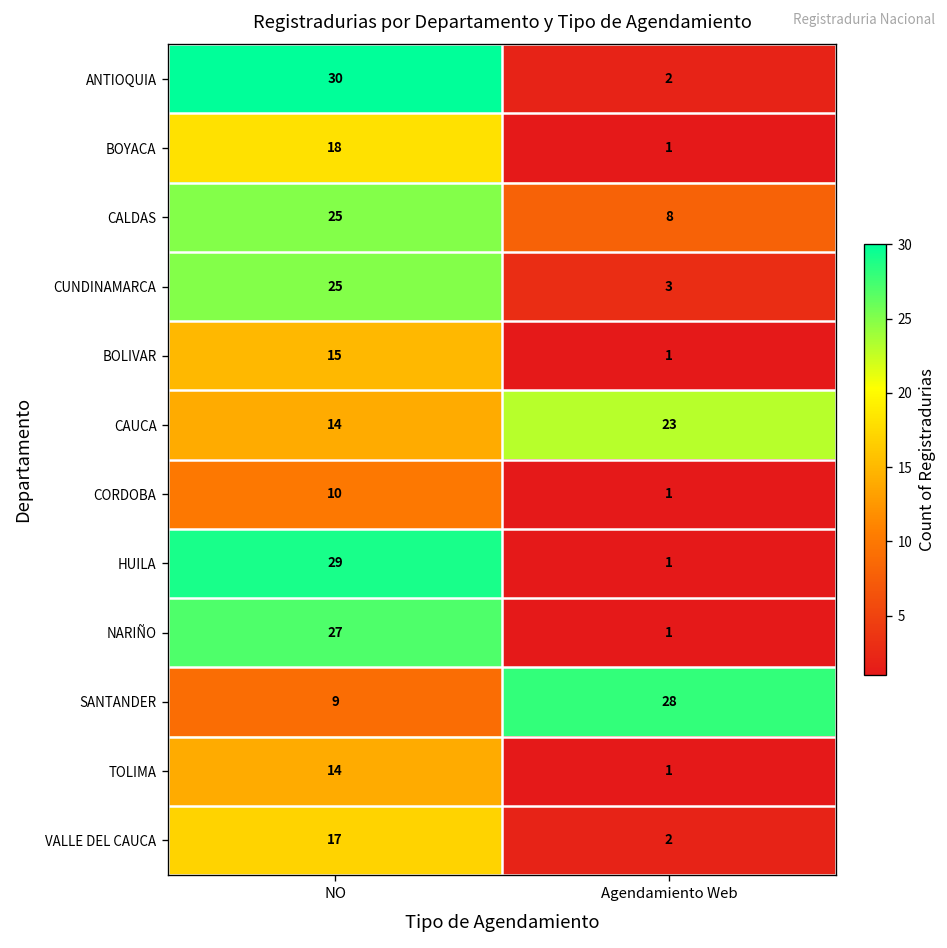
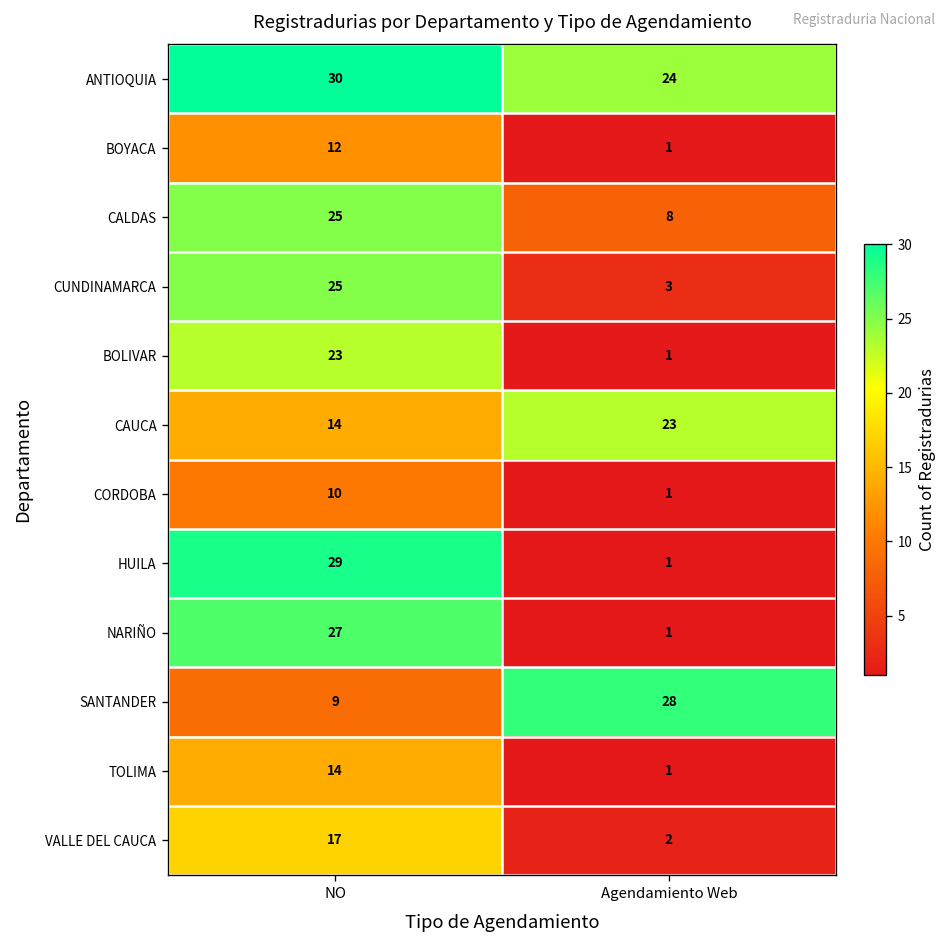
ANTIOQUIA, Agendamiento Web: 2 -> 24
BOYACA, NO: 18 -> 12
BOLIVAR, NO: 15 -> 23
